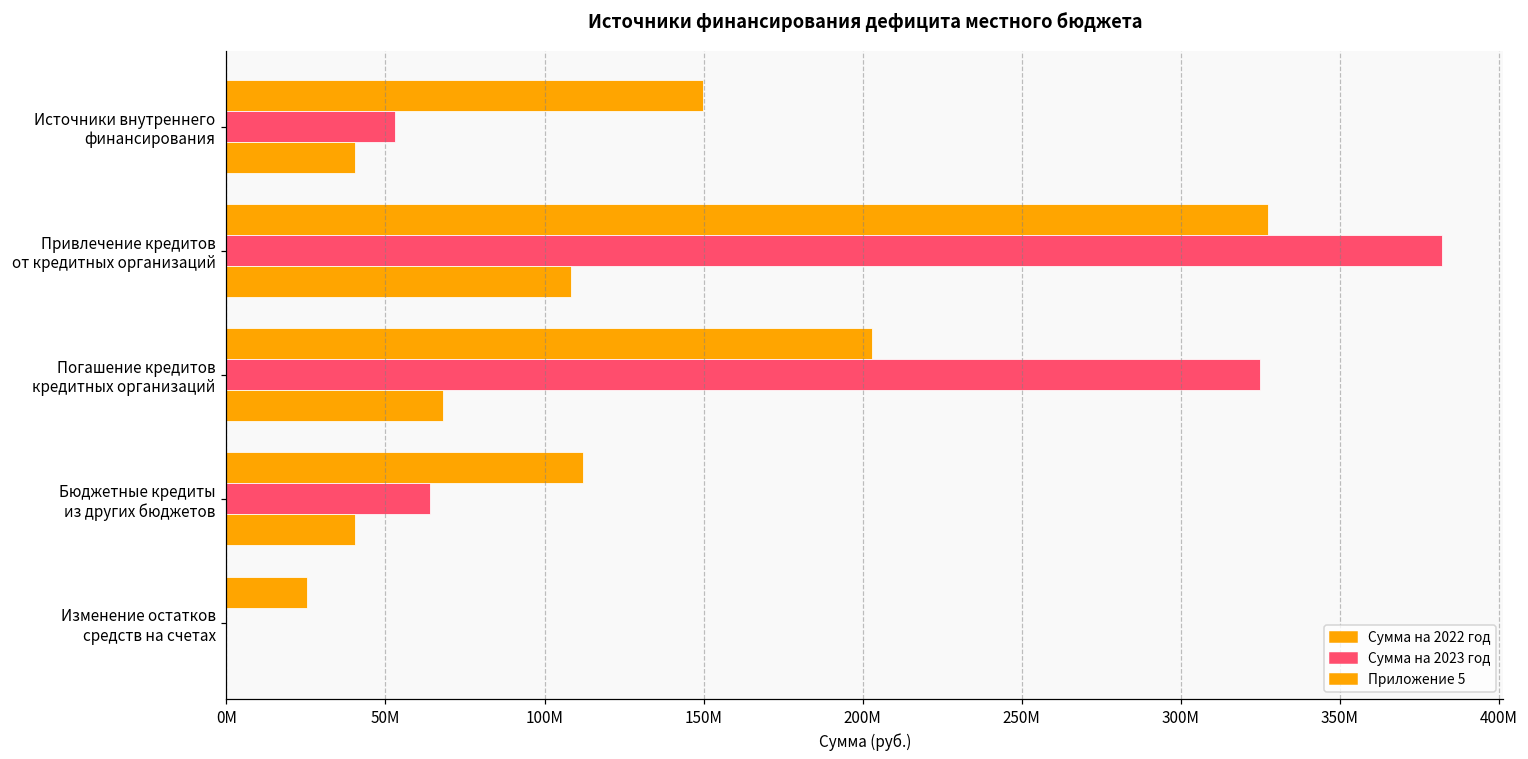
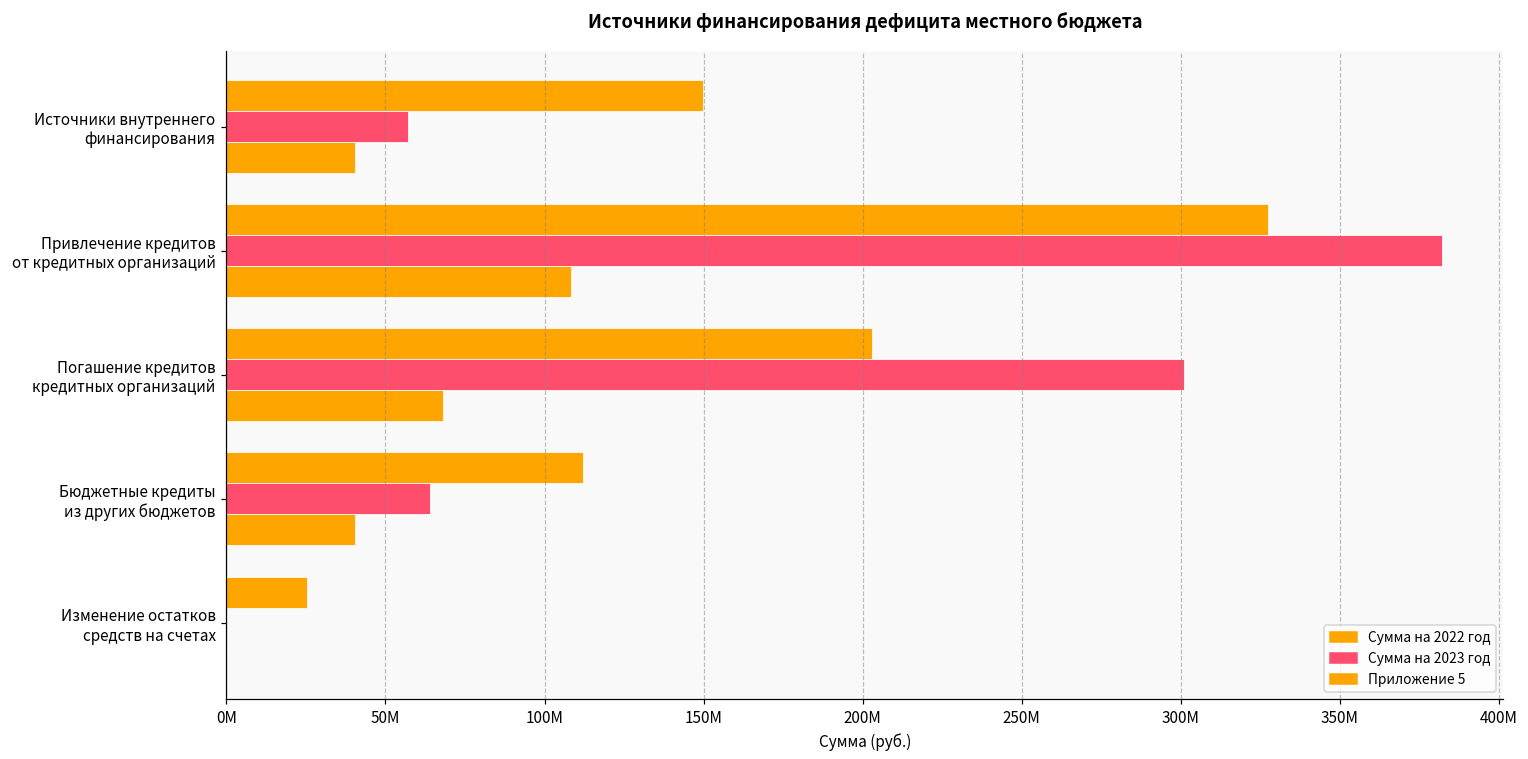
Сумма на 2023 год, Источники внутреннего финансирования: 53000000 -> 57000000
Сумма на 2023 год, Погашение кредитов кредитных организаций: 325000000 -> 301000000
